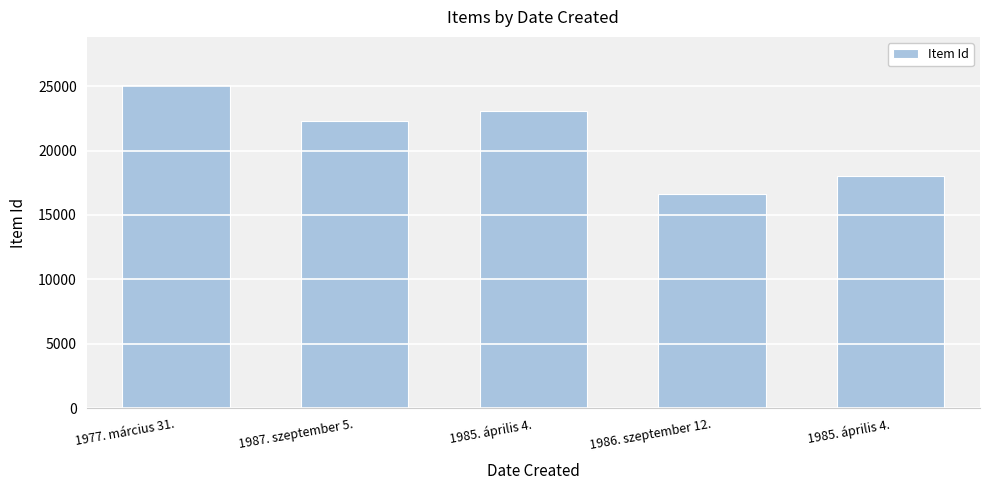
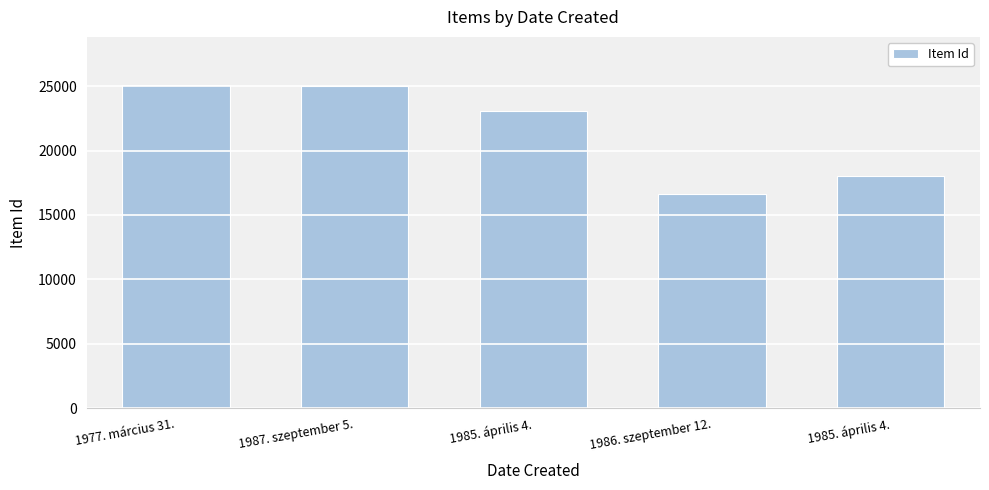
1987. szeptember 5.: 22300 -> 25000
